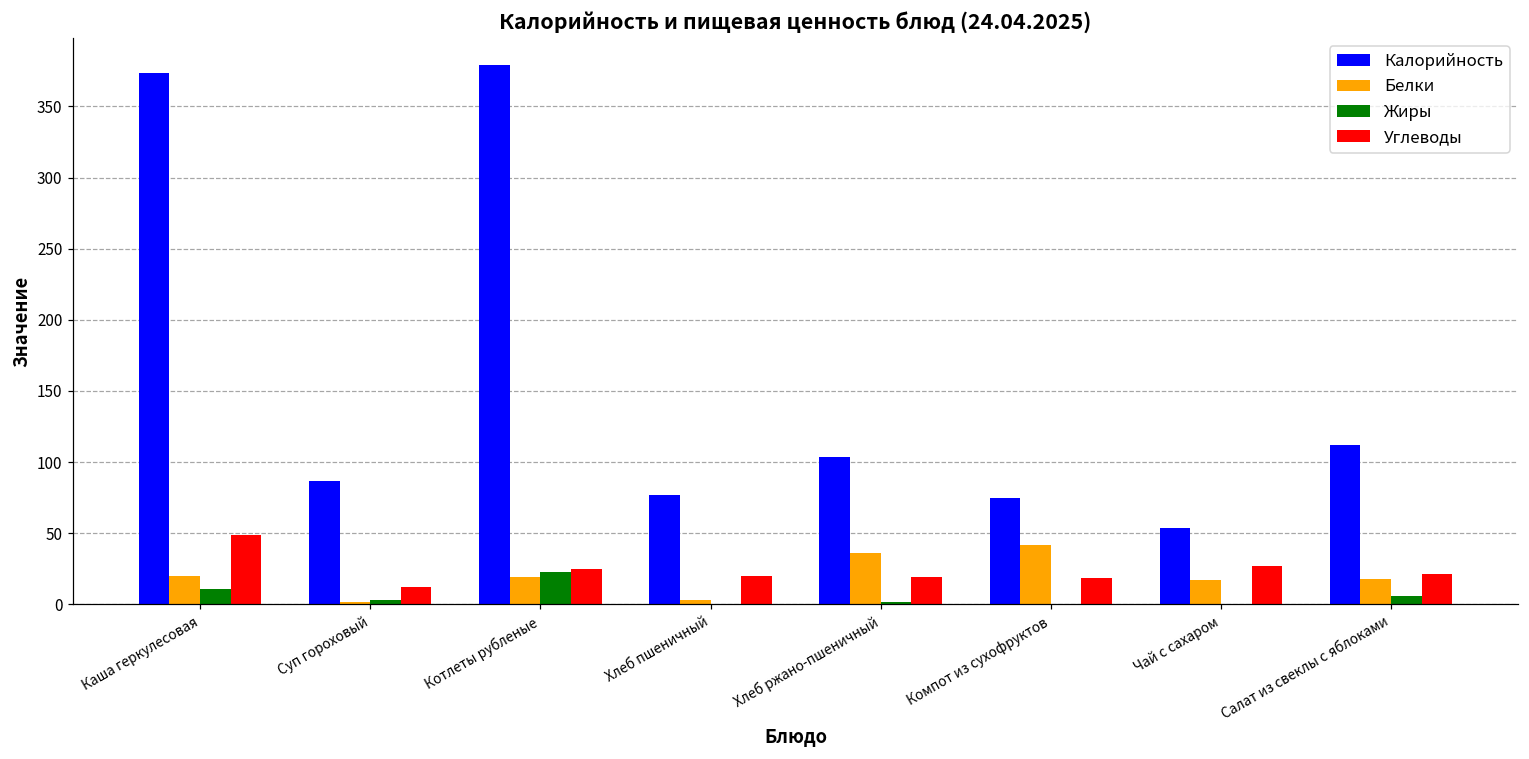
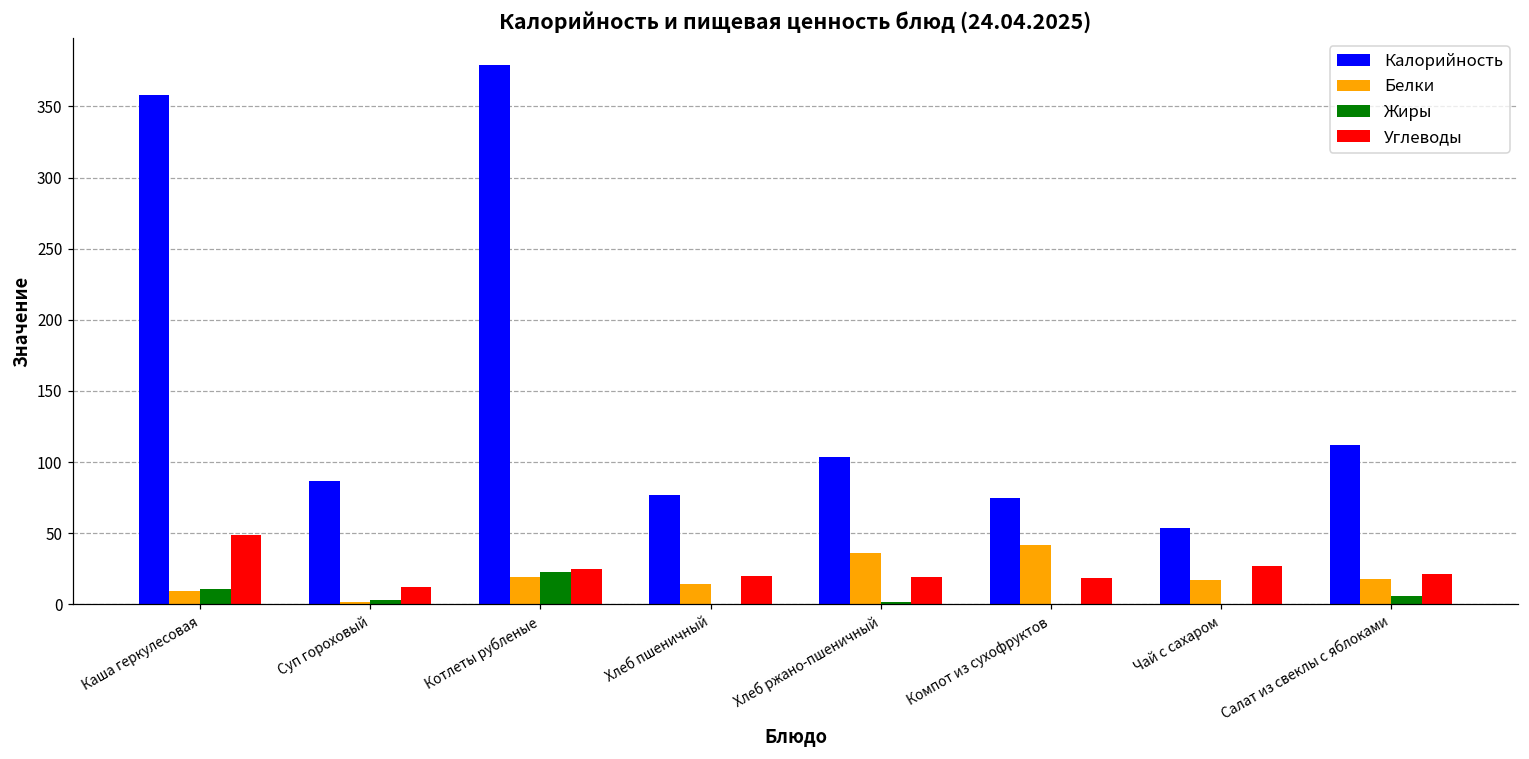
Калорийность, Каша геркулесовая: 373 -> 358
Белки, Каша геркулесовая: 20 -> 10
Белки, Хлеб пшеничный: 3 -> 15
